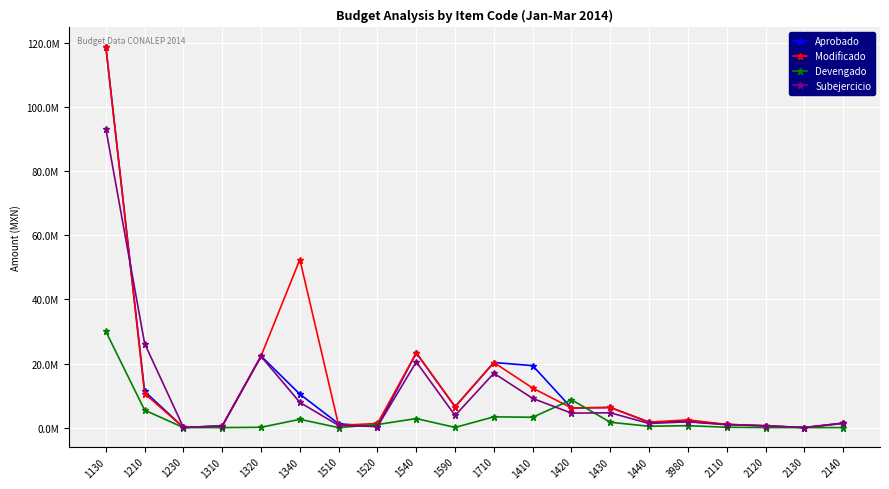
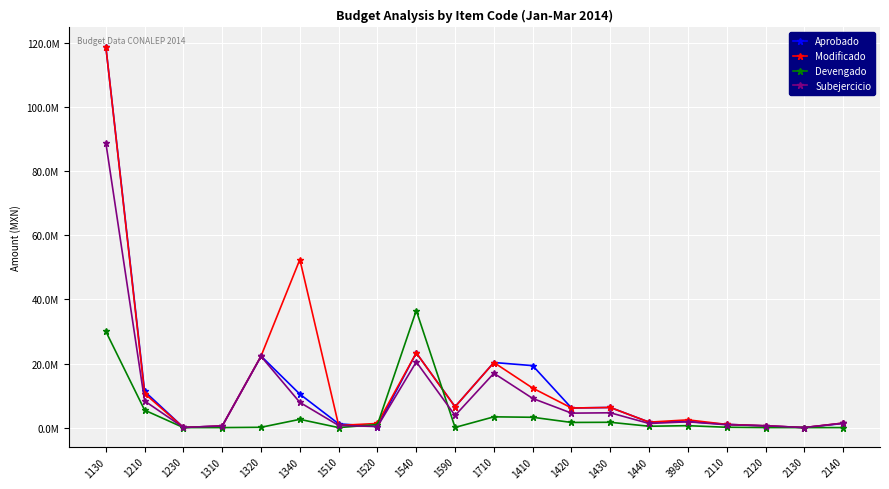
Subejercicio, 1130: 93000000 -> 89000000
Subejercicio, 1210: 26000000 -> 8000000
Devengado, 1540: 3000000 -> 37000000
Devengado, 1420: 9000000 -> 2000000
